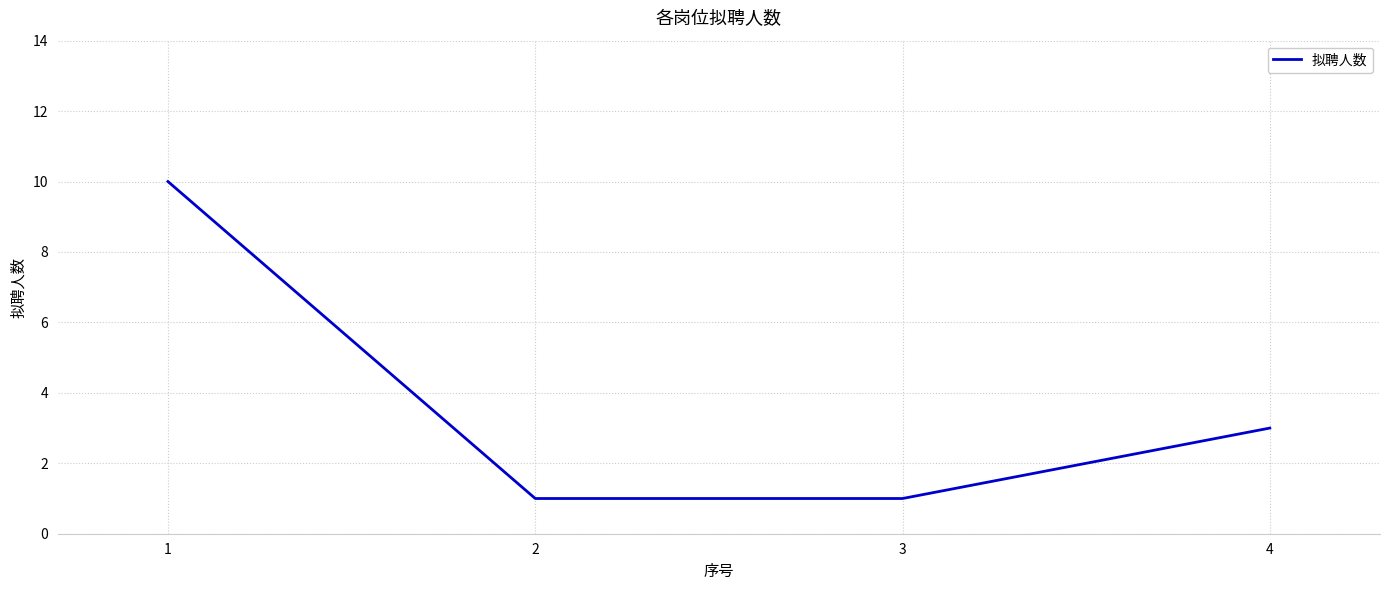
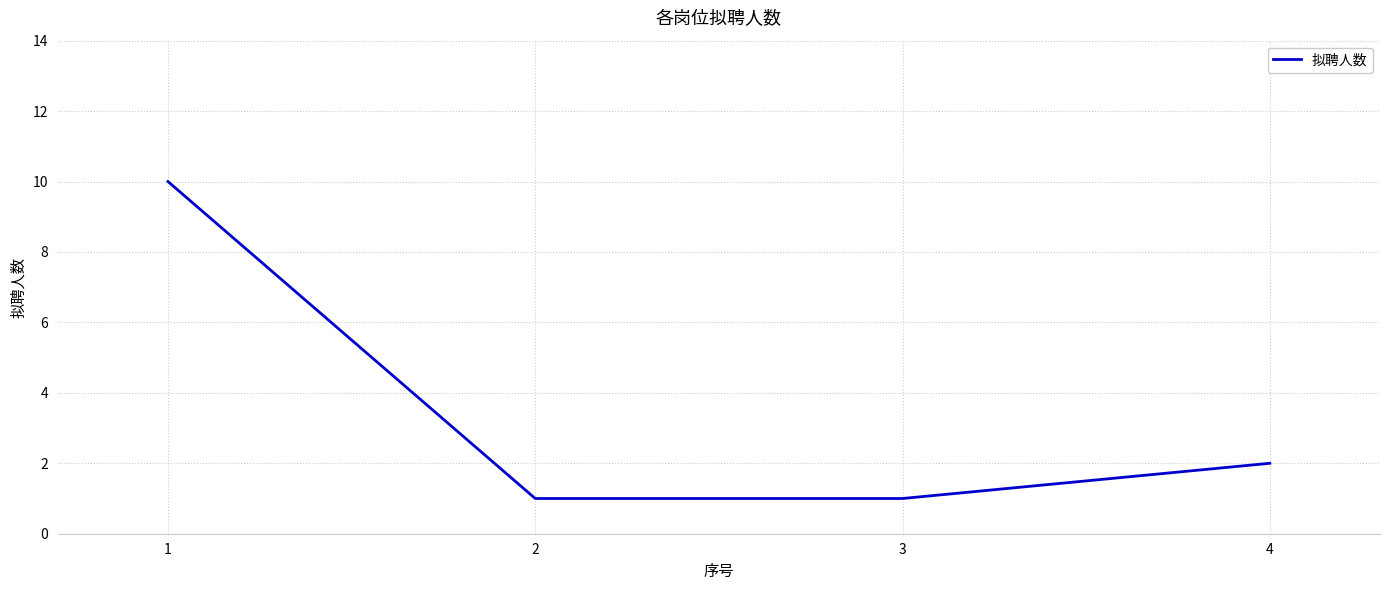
4: 3 -> 2
